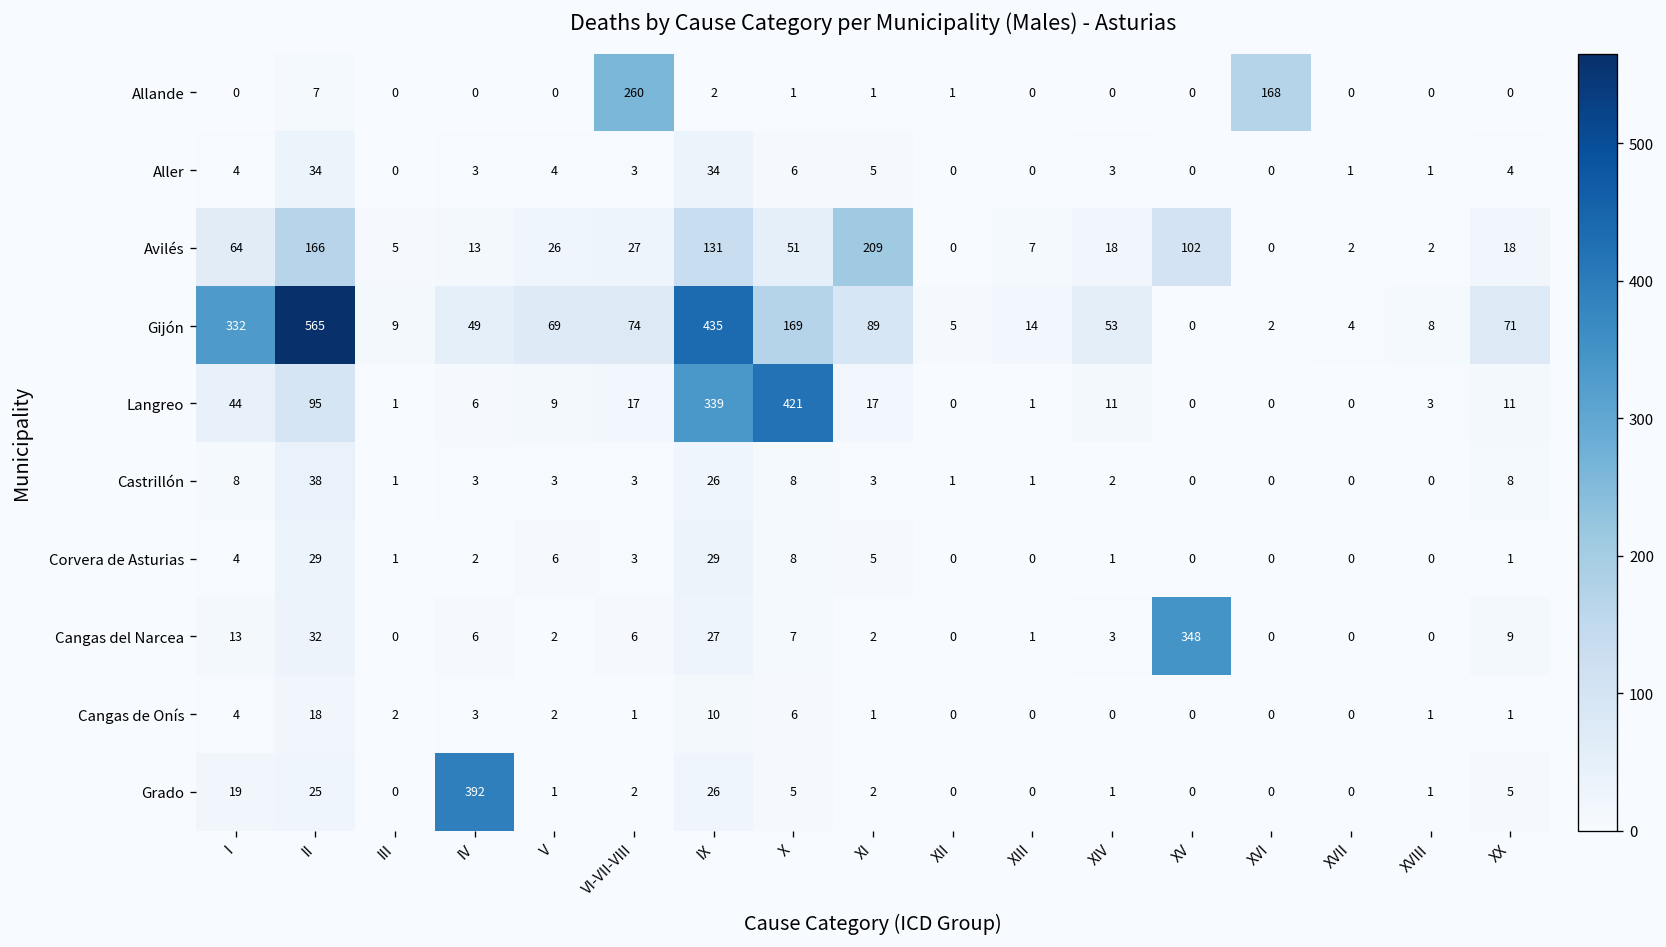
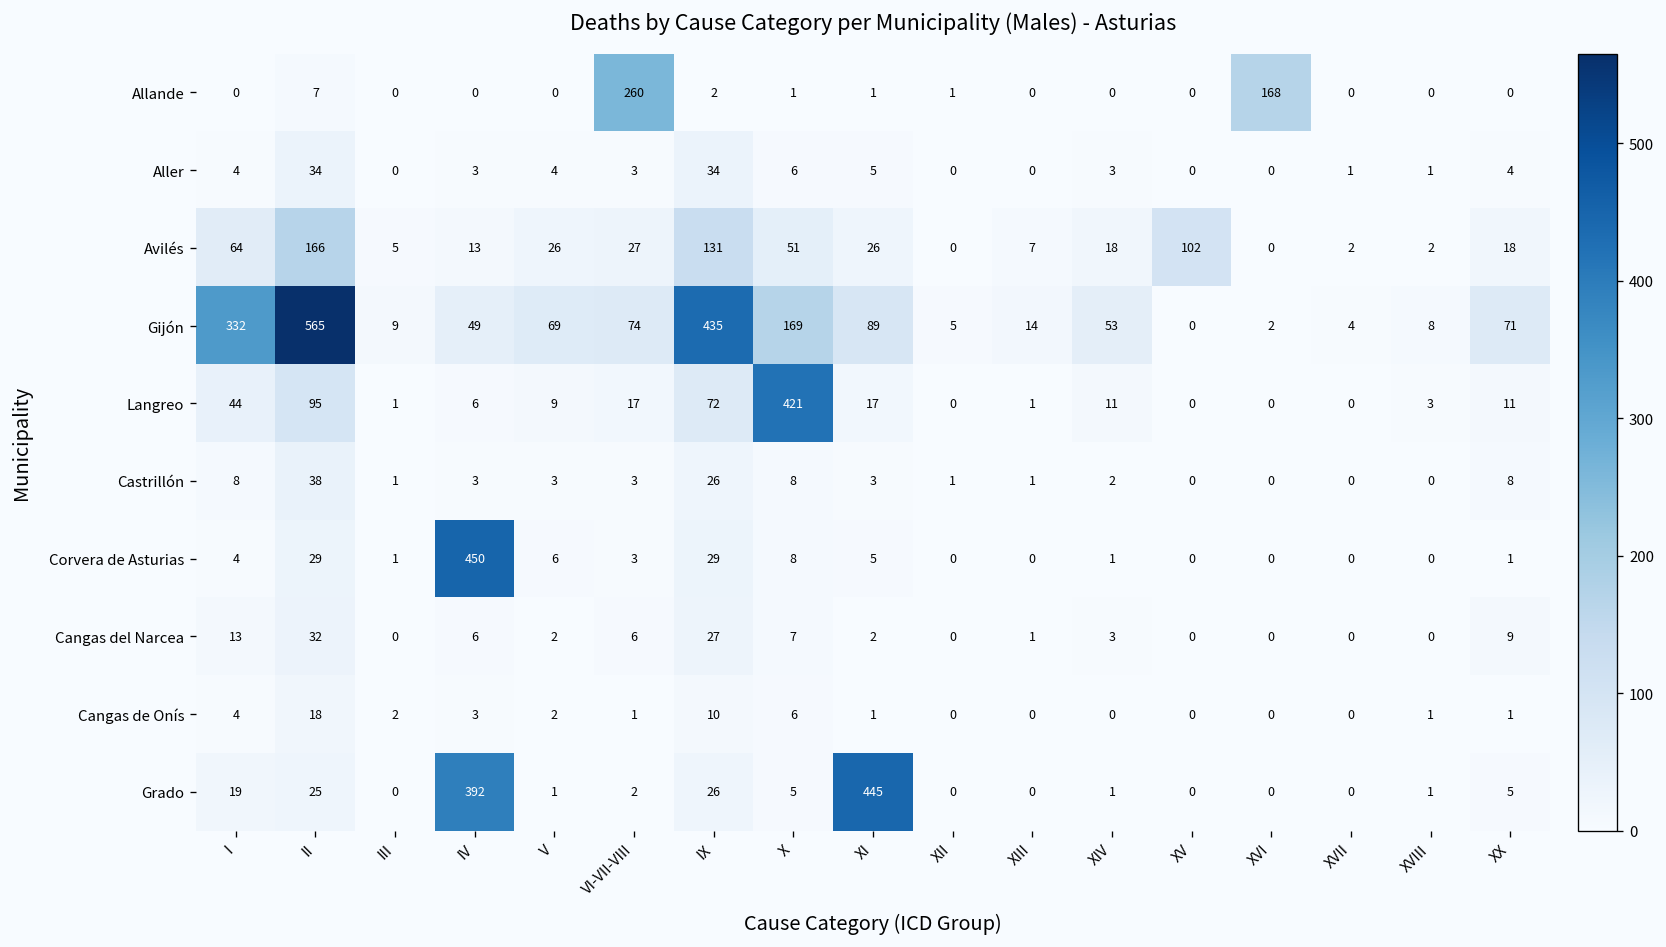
Avilés, XI: 209 -> 26
Langreo, IX: 339 -> 72
Corvera de Asturias, IV: 2 -> 450
Cangas del Narcea, XV: 348 -> 0
Grado, XI: 2 -> 445
